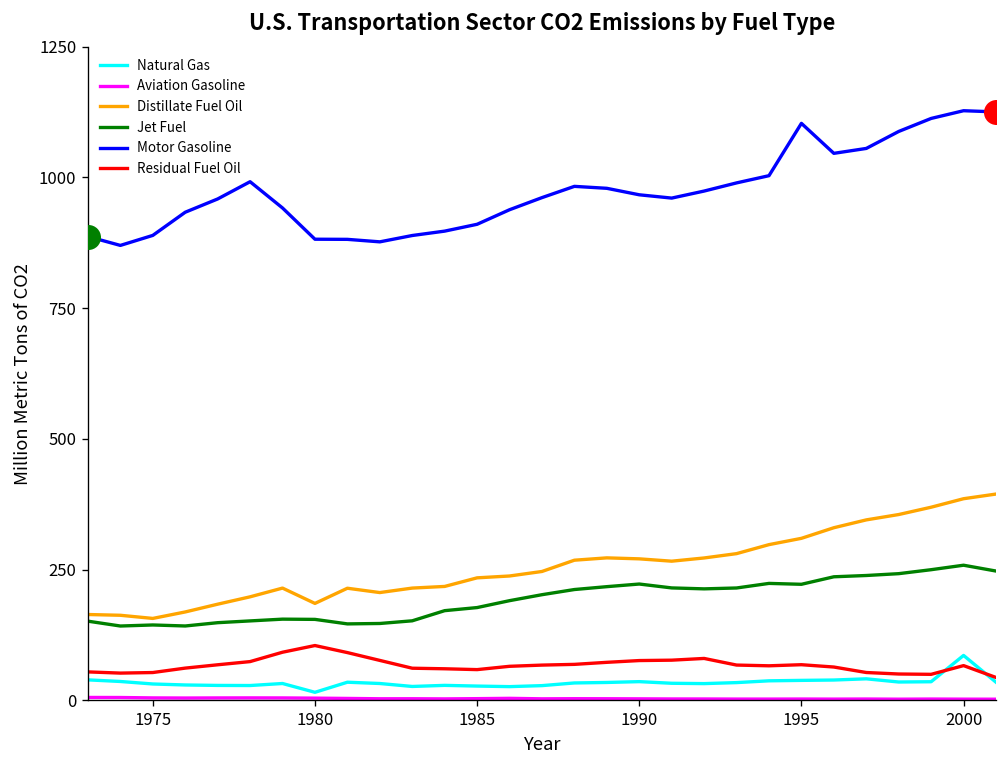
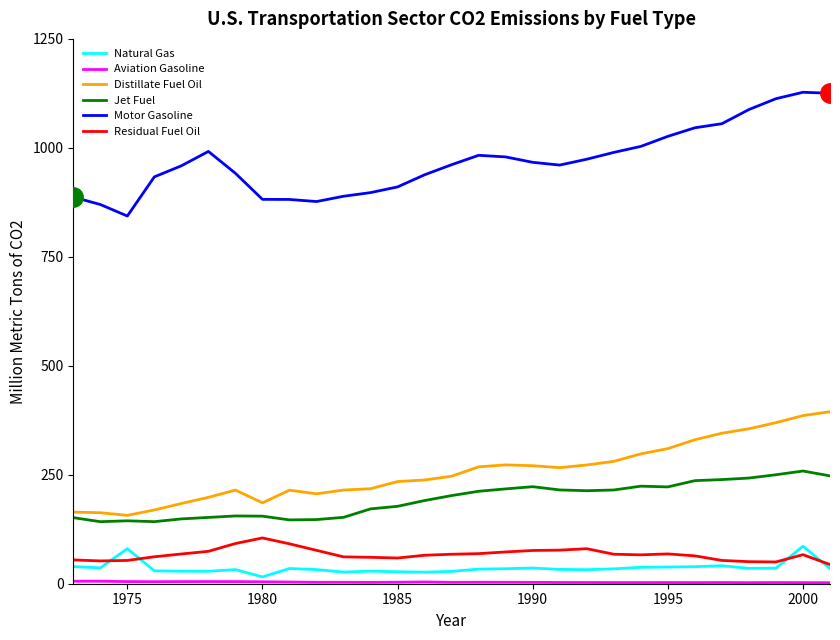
Natural Gas, 1975: 30 -> 80
Motor Gasoline, 1975: 890 -> 840
Motor Gasoline, 1995: 1100 -> 1030
